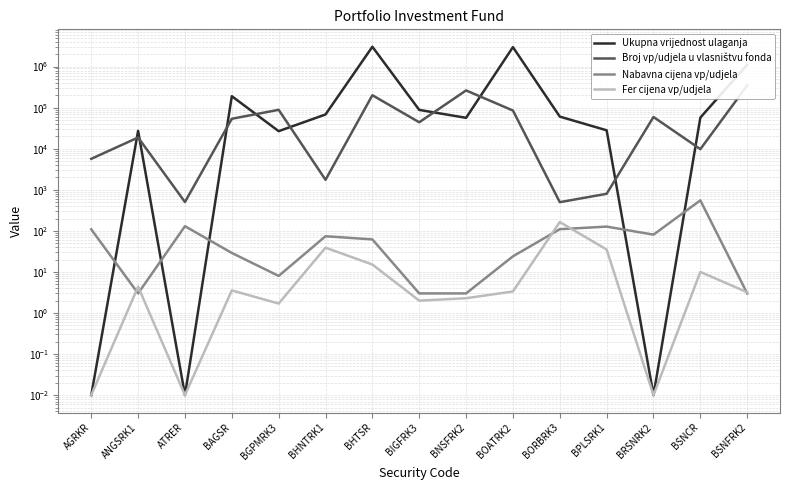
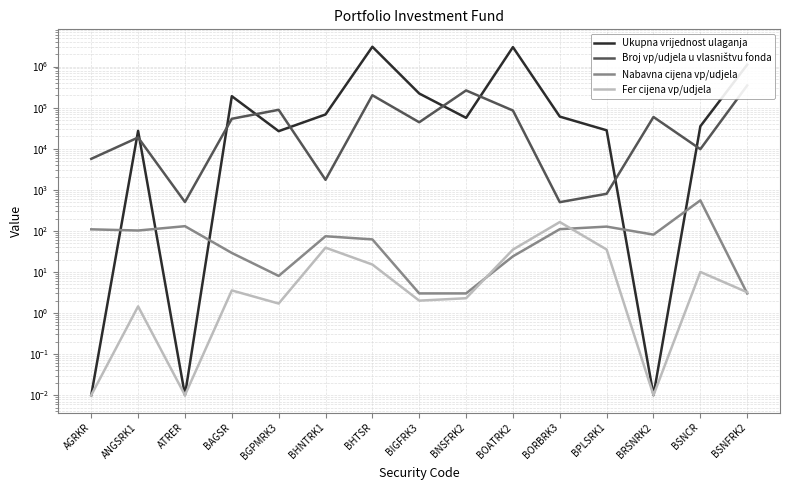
Nabavna cijena vp/udjela, ANGSRK1: 3 -> 100
Fer cijena vp/udjela, ANGSRK1: 4 -> 1.5
Ukupna vrijednost ulaganja, BIGFRK3: 90000 -> 200000
Fer cijena vp/udjela, BOATRK2: 3 -> 30
Ukupna vrijednost ulaganja, BSNCR: 60000 -> 40000
